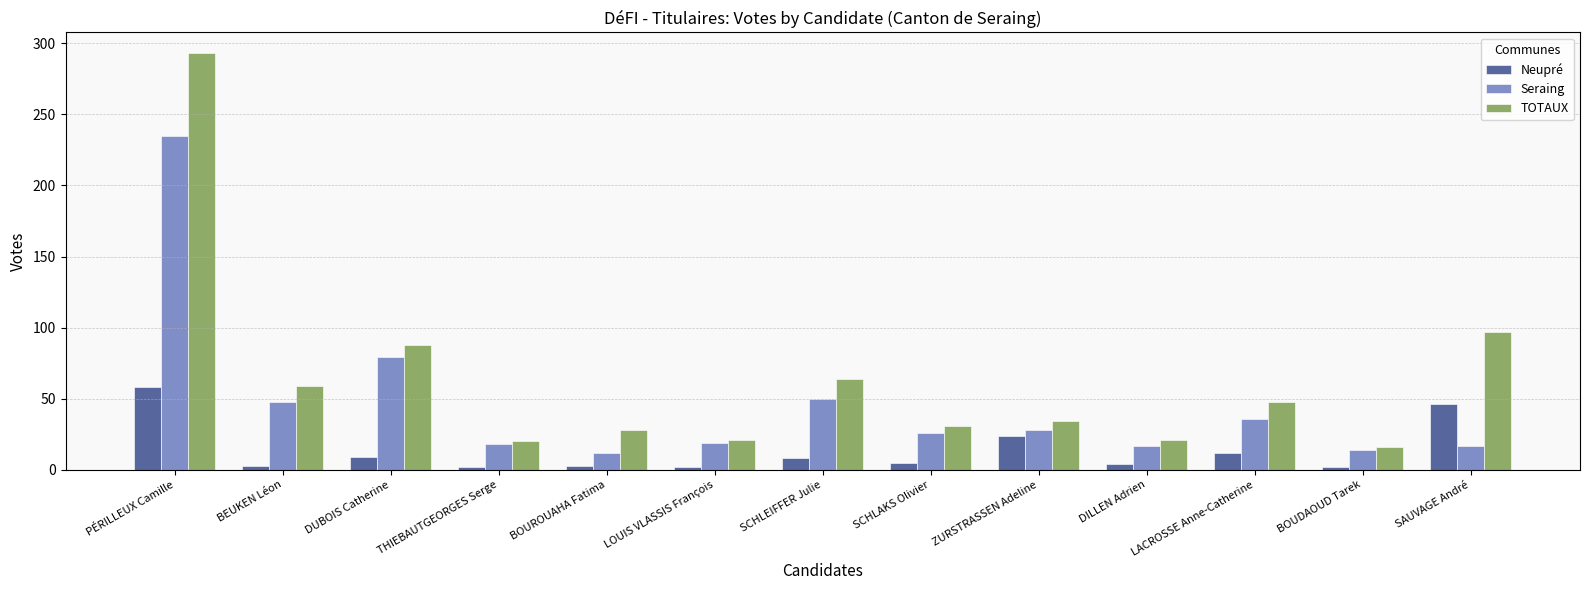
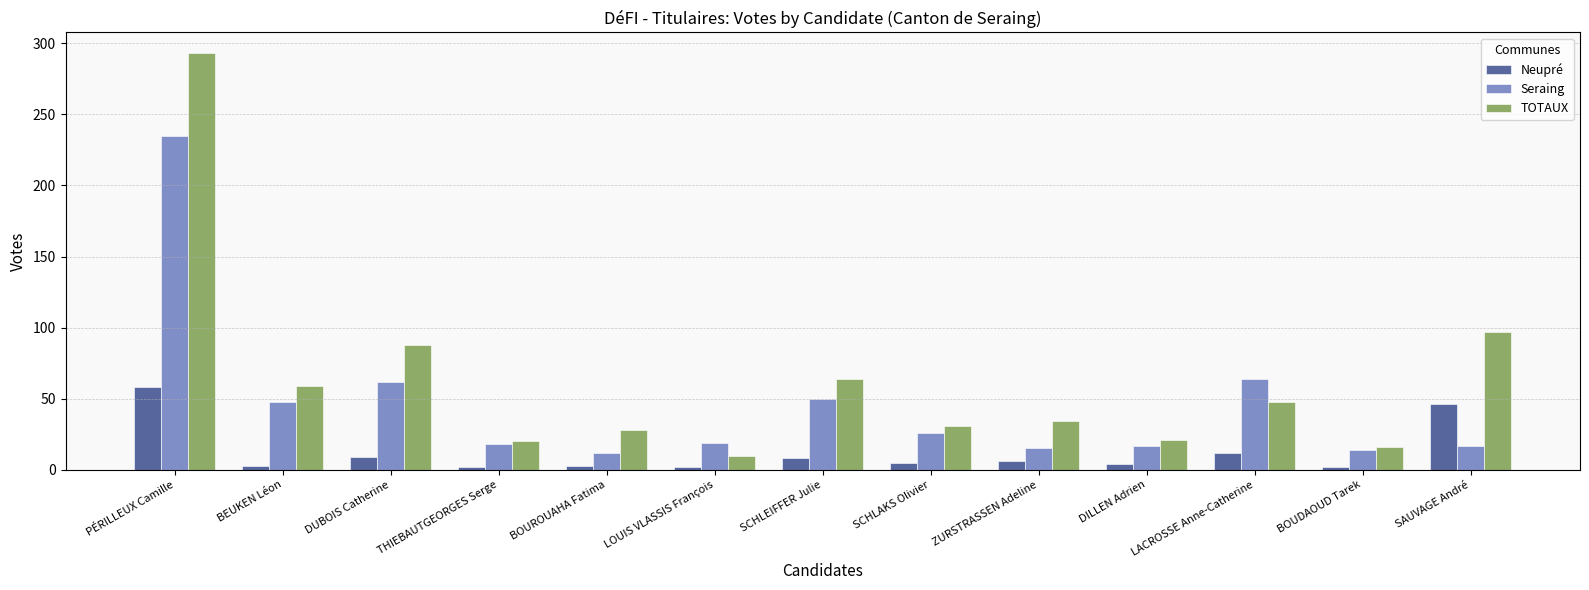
Seraing, DUBOIS Catherine: 79 -> 62
TOTAUX, LOUIS VLASSIS François: 21 -> 10
Neupré, ZURSTRASSEN Adeline: 24 -> 6
Seraing, ZURSTRASSEN Adeline: 28 -> 15
Seraing, LACROSSE Anne-Catherine: 36 -> 64
